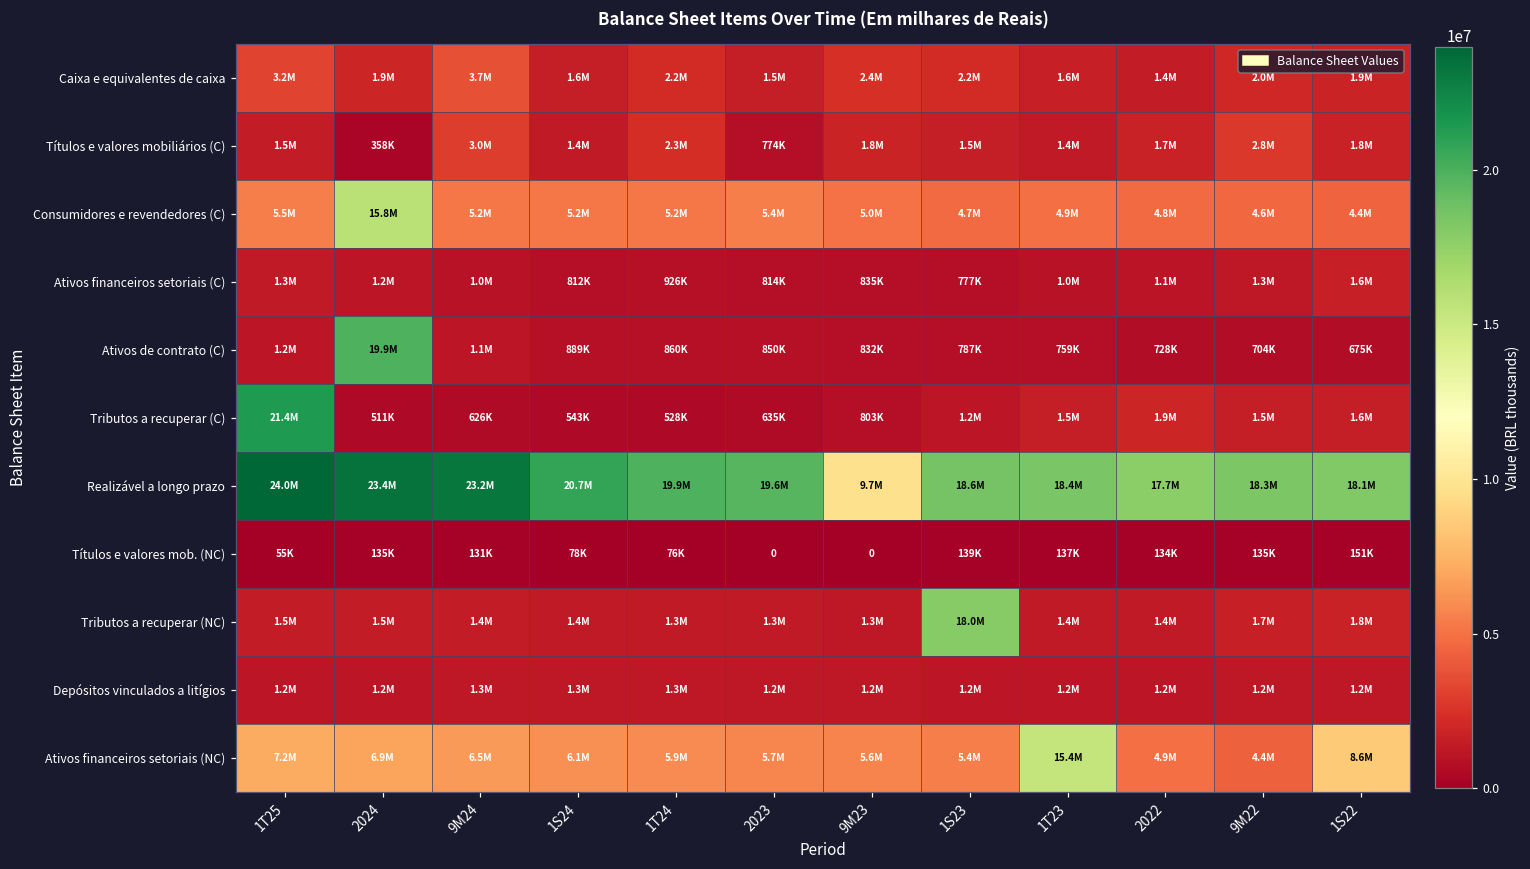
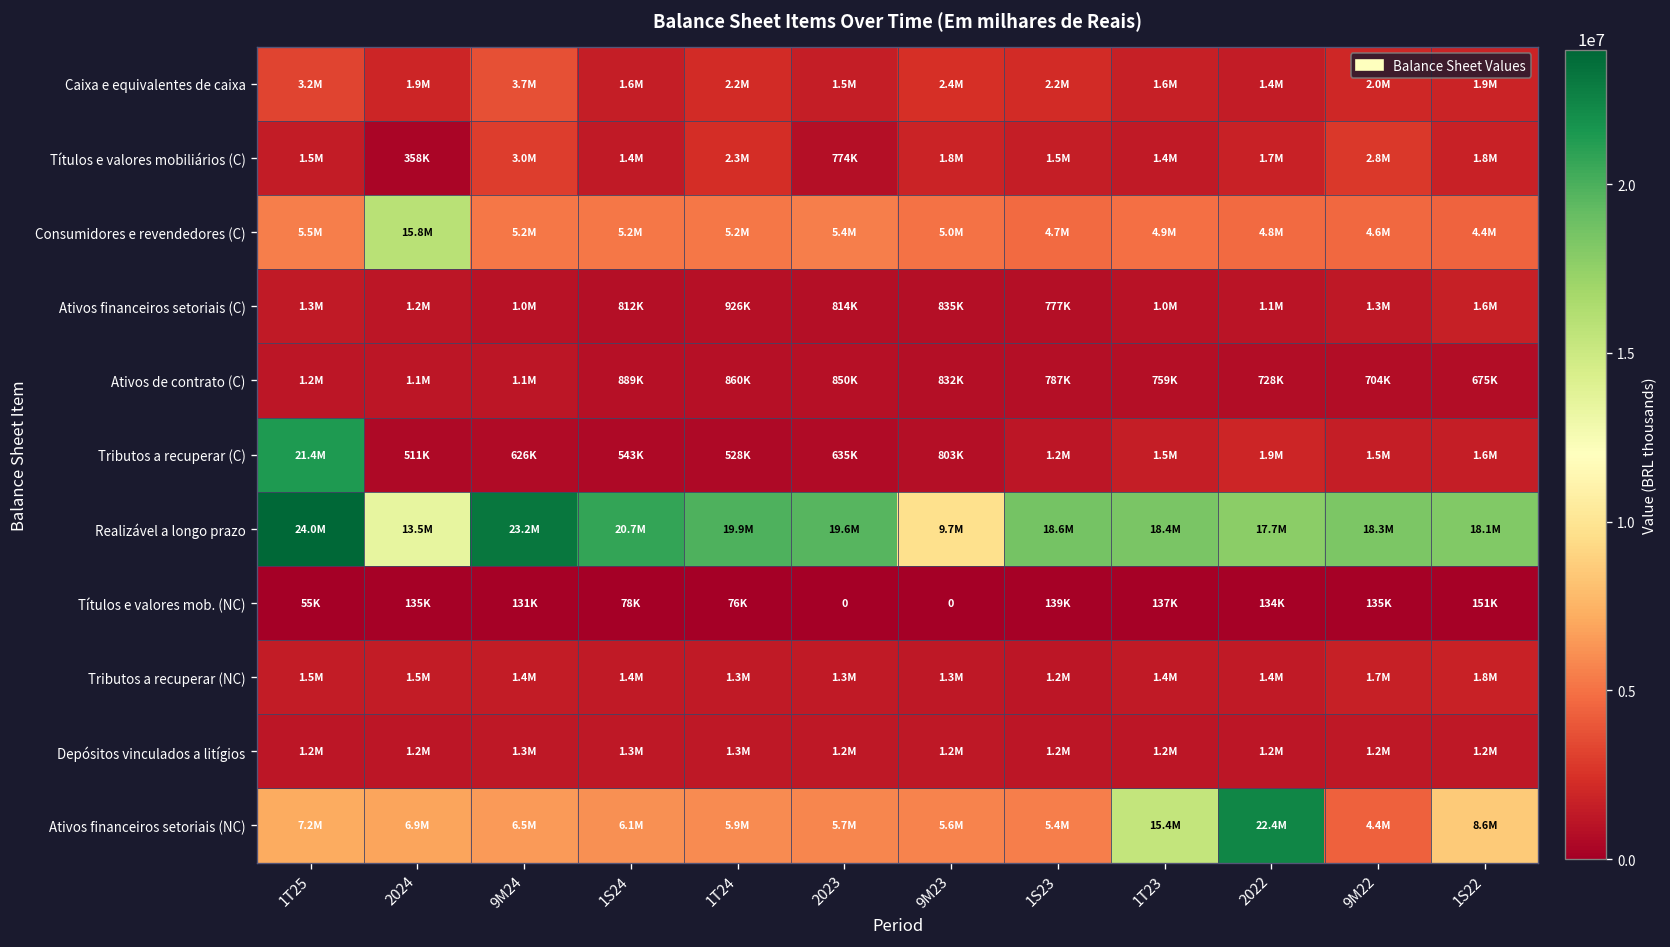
Ativos de contrato (C), 2024: 19.9M -> 1.1M
Realizável a longo prazo, 2024: 23.4M -> 13.5M
Tributos a recuperar (NC), 1S23: 18.0M -> 1.2M
Ativos financeiros setoriais (NC), 2022: 4.9M -> 22.4M
